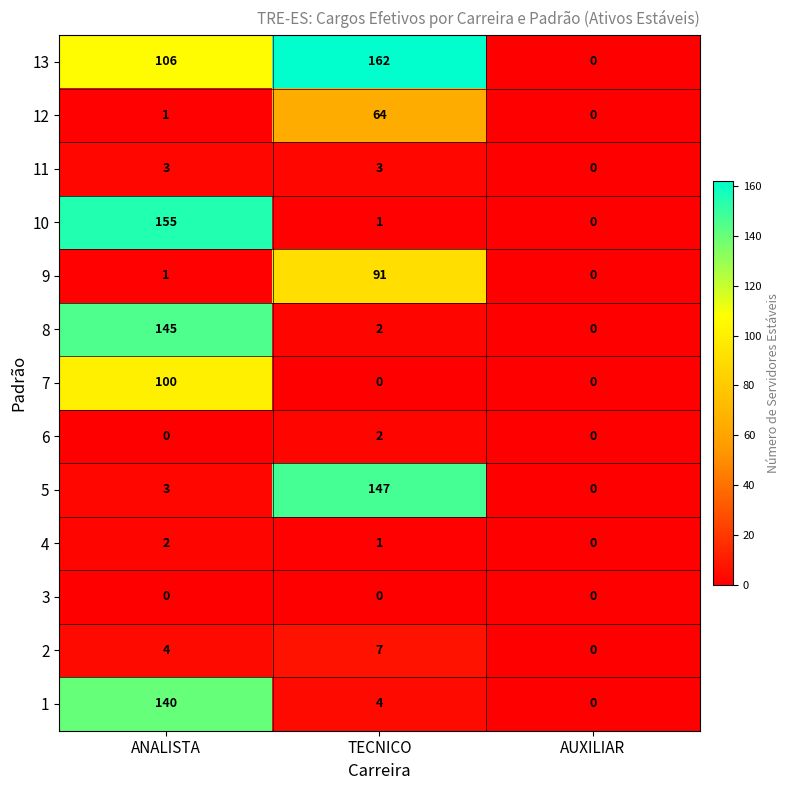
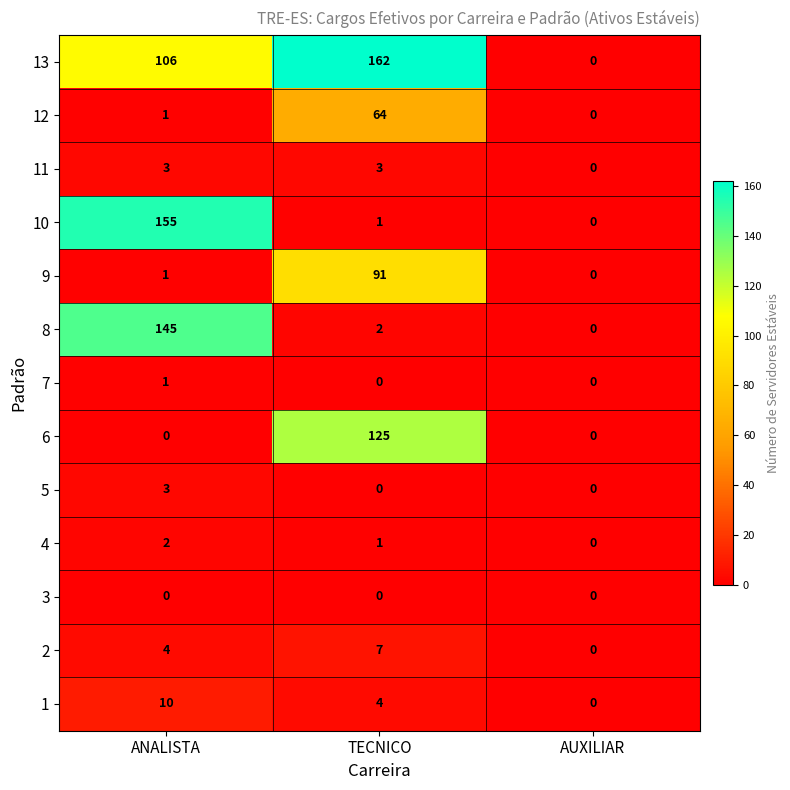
7, ANALISTA: 100 -> 1
6, TECNICO: 2 -> 125
5, TECNICO: 147 -> 0
1, ANALISTA: 140 -> 10
